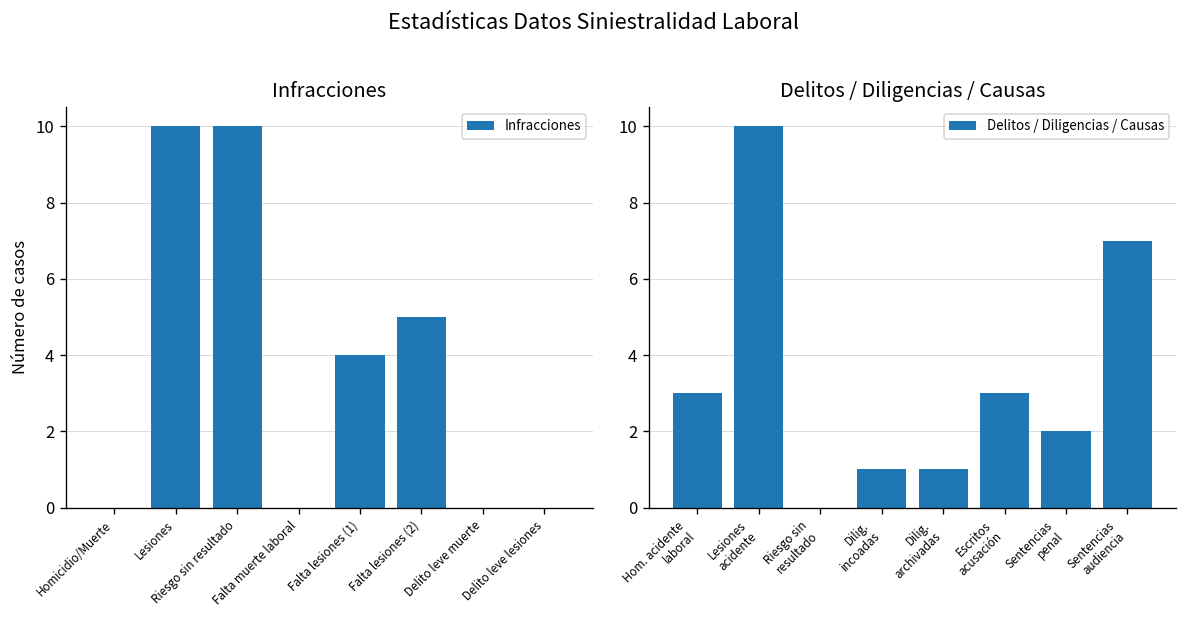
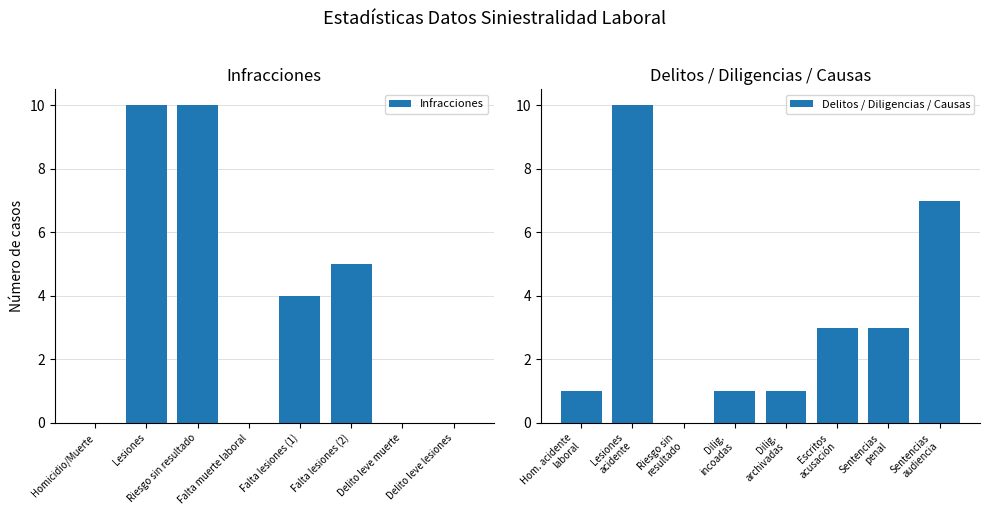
Delitos / Diligencias / Causas, Hom. acidente laboral: 3 -> 1
Delitos / Diligencias / Causas, Sentencias penal: 2 -> 3
